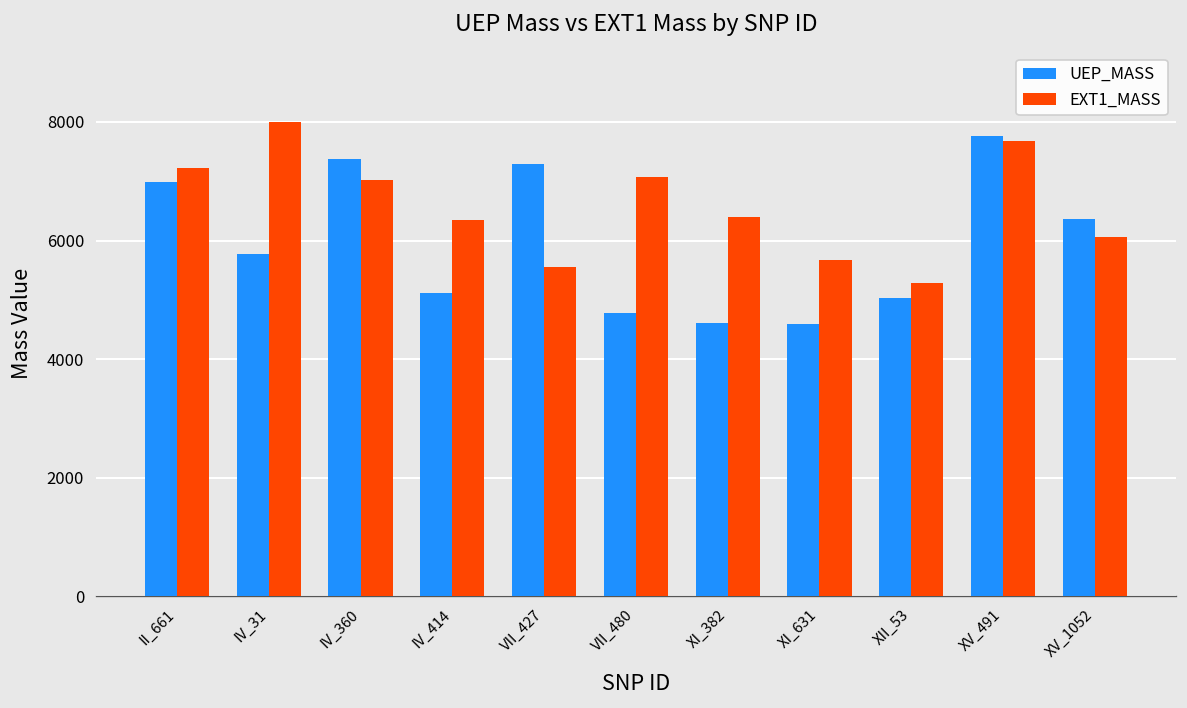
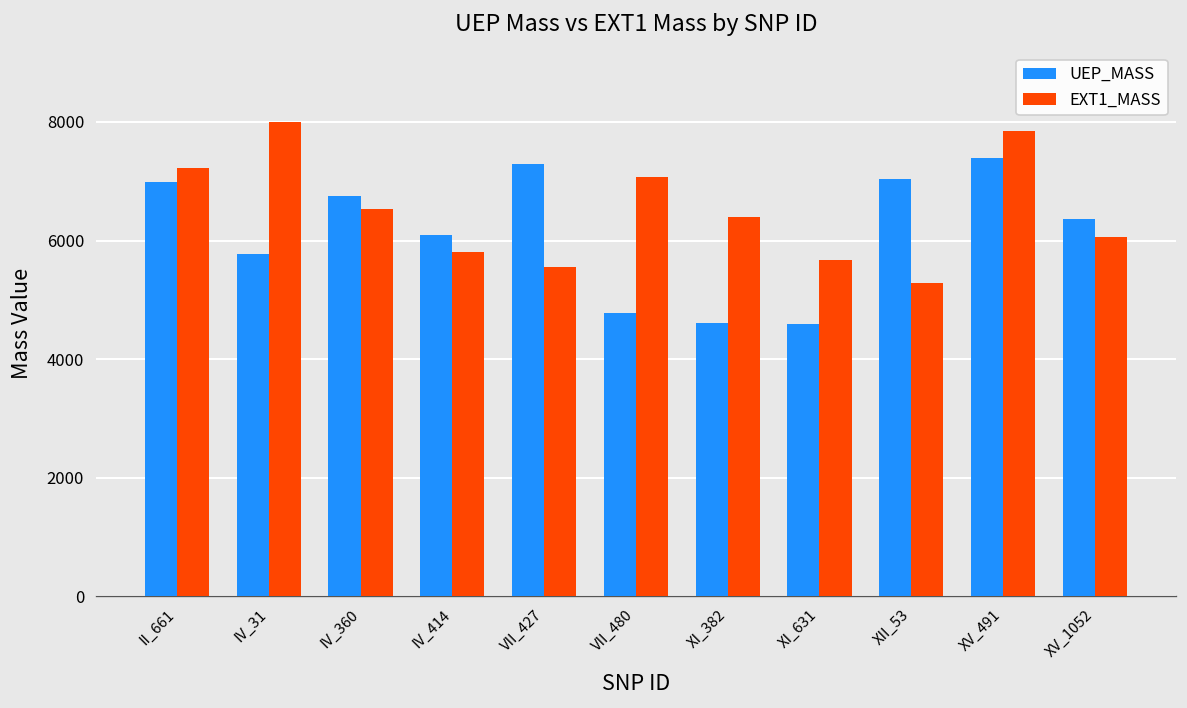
UEP_MASS, IV_360: 7400 -> 6700
EXT1_MASS, IV_360: 7000 -> 6500
UEP_MASS, IV_414: 5100 -> 6100
EXT1_MASS, IV_414: 6300 -> 5800
UEP_MASS, XII_53: 5000 -> 7000
UEP_MASS, XV_491: 7800 -> 7400
EXT1_MASS, XV_491: 7700 -> 7800
